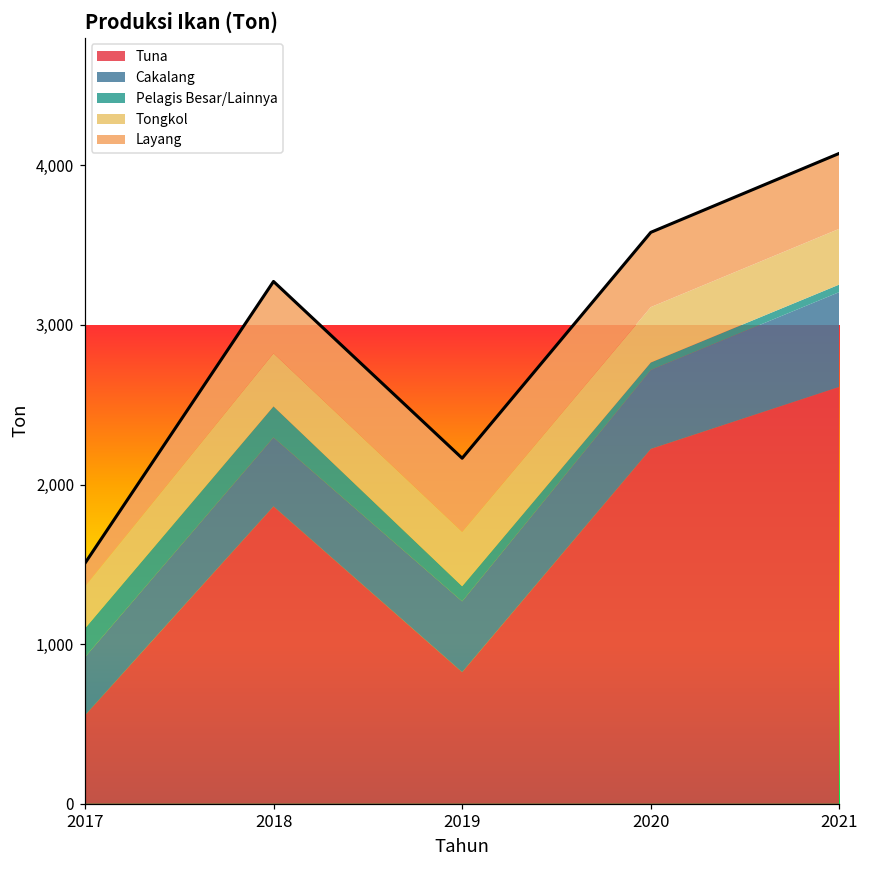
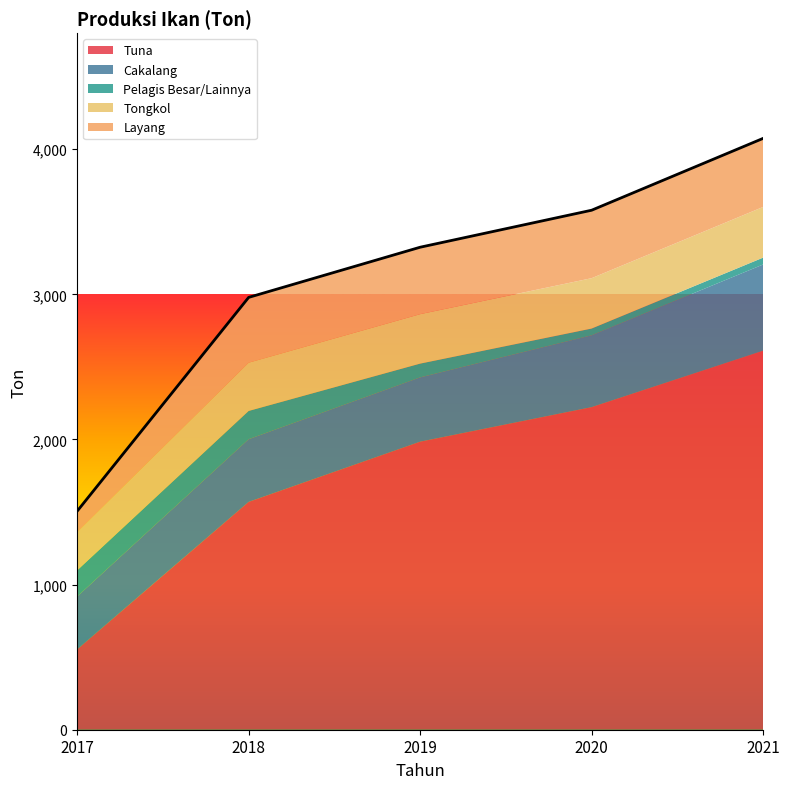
Tuna, 2018: 1,860 -> 1,570
Tuna, 2019: 830 -> 1,990
